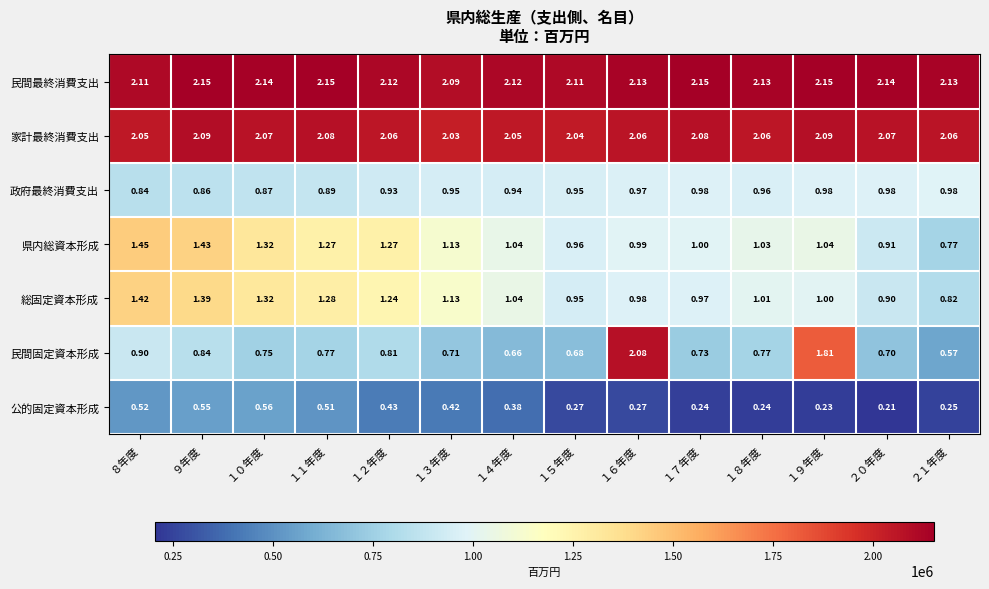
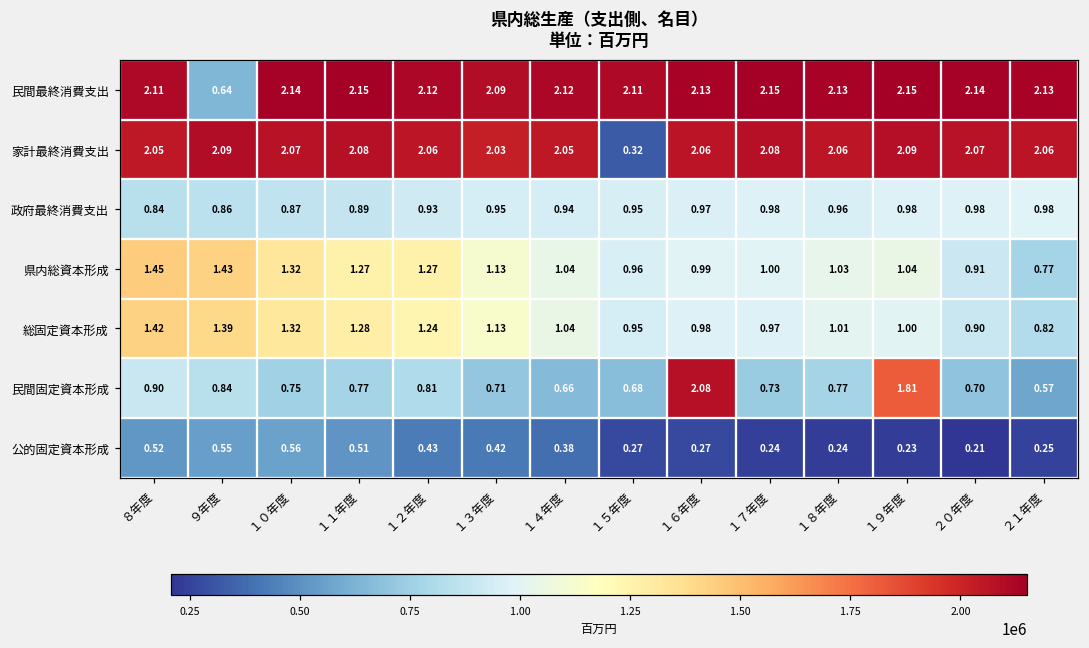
民間最終消費支出, ９年度: 2.15 -> 0.64
家計最終消費支出, １５年度: 2.04 -> 0.32
